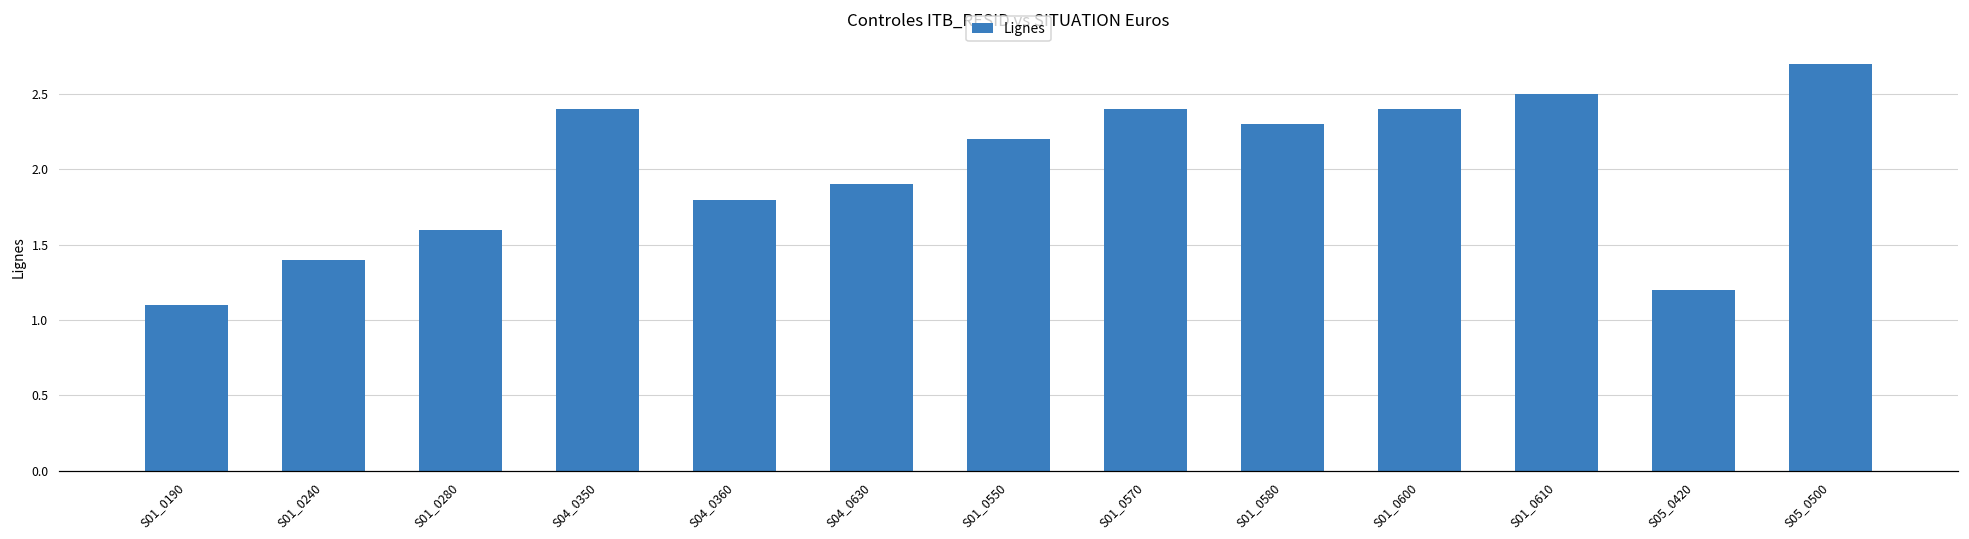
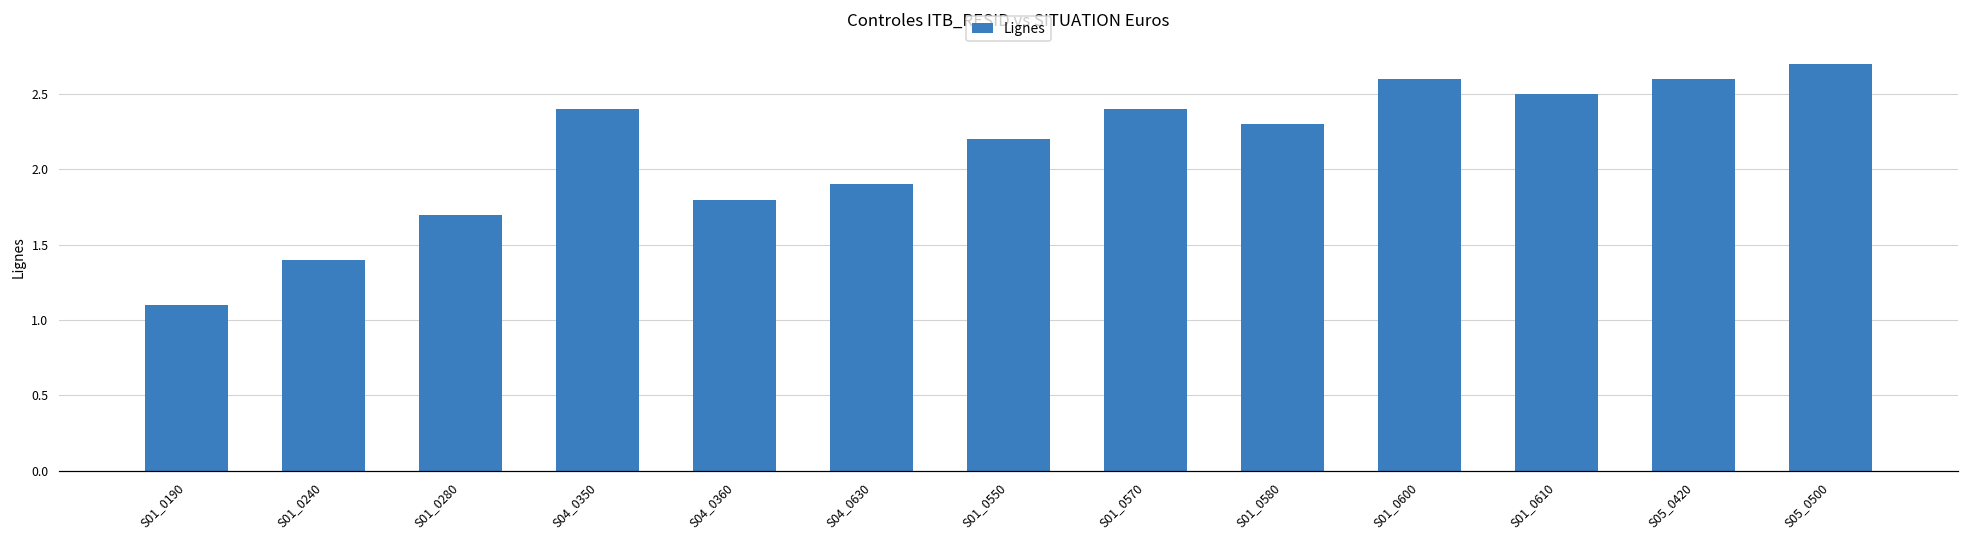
S01_0280: 1.6 -> 1.7
S01_0600: 2.4 -> 2.6
S05_0420: 1.2 -> 2.6
